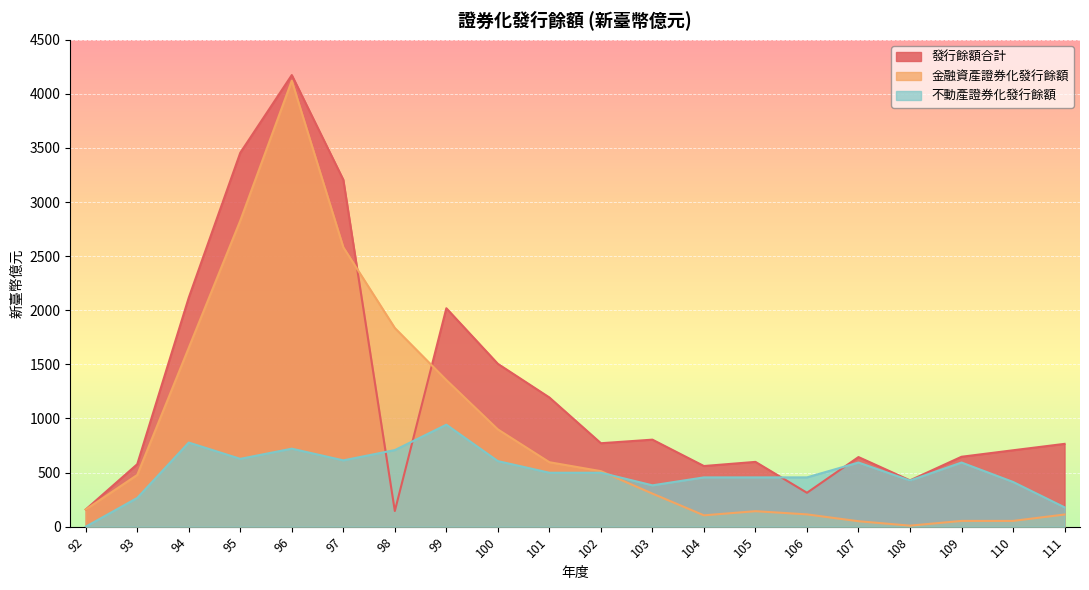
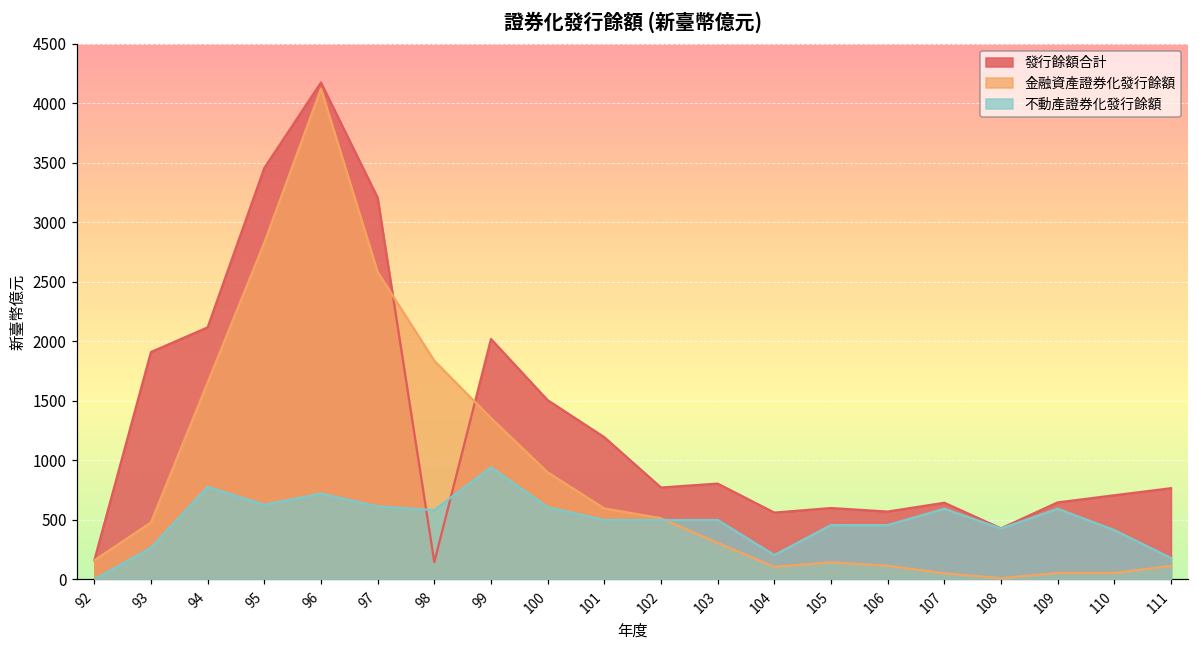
發行餘額合計, 93: 580 -> 1910
不動產證券化發行餘額, 98: 710 -> 580
不動產證券化發行餘額, 103: 380 -> 500
不動產證券化發行餘額, 104: 460 -> 200
發行餘額合計, 106: 310 -> 570
